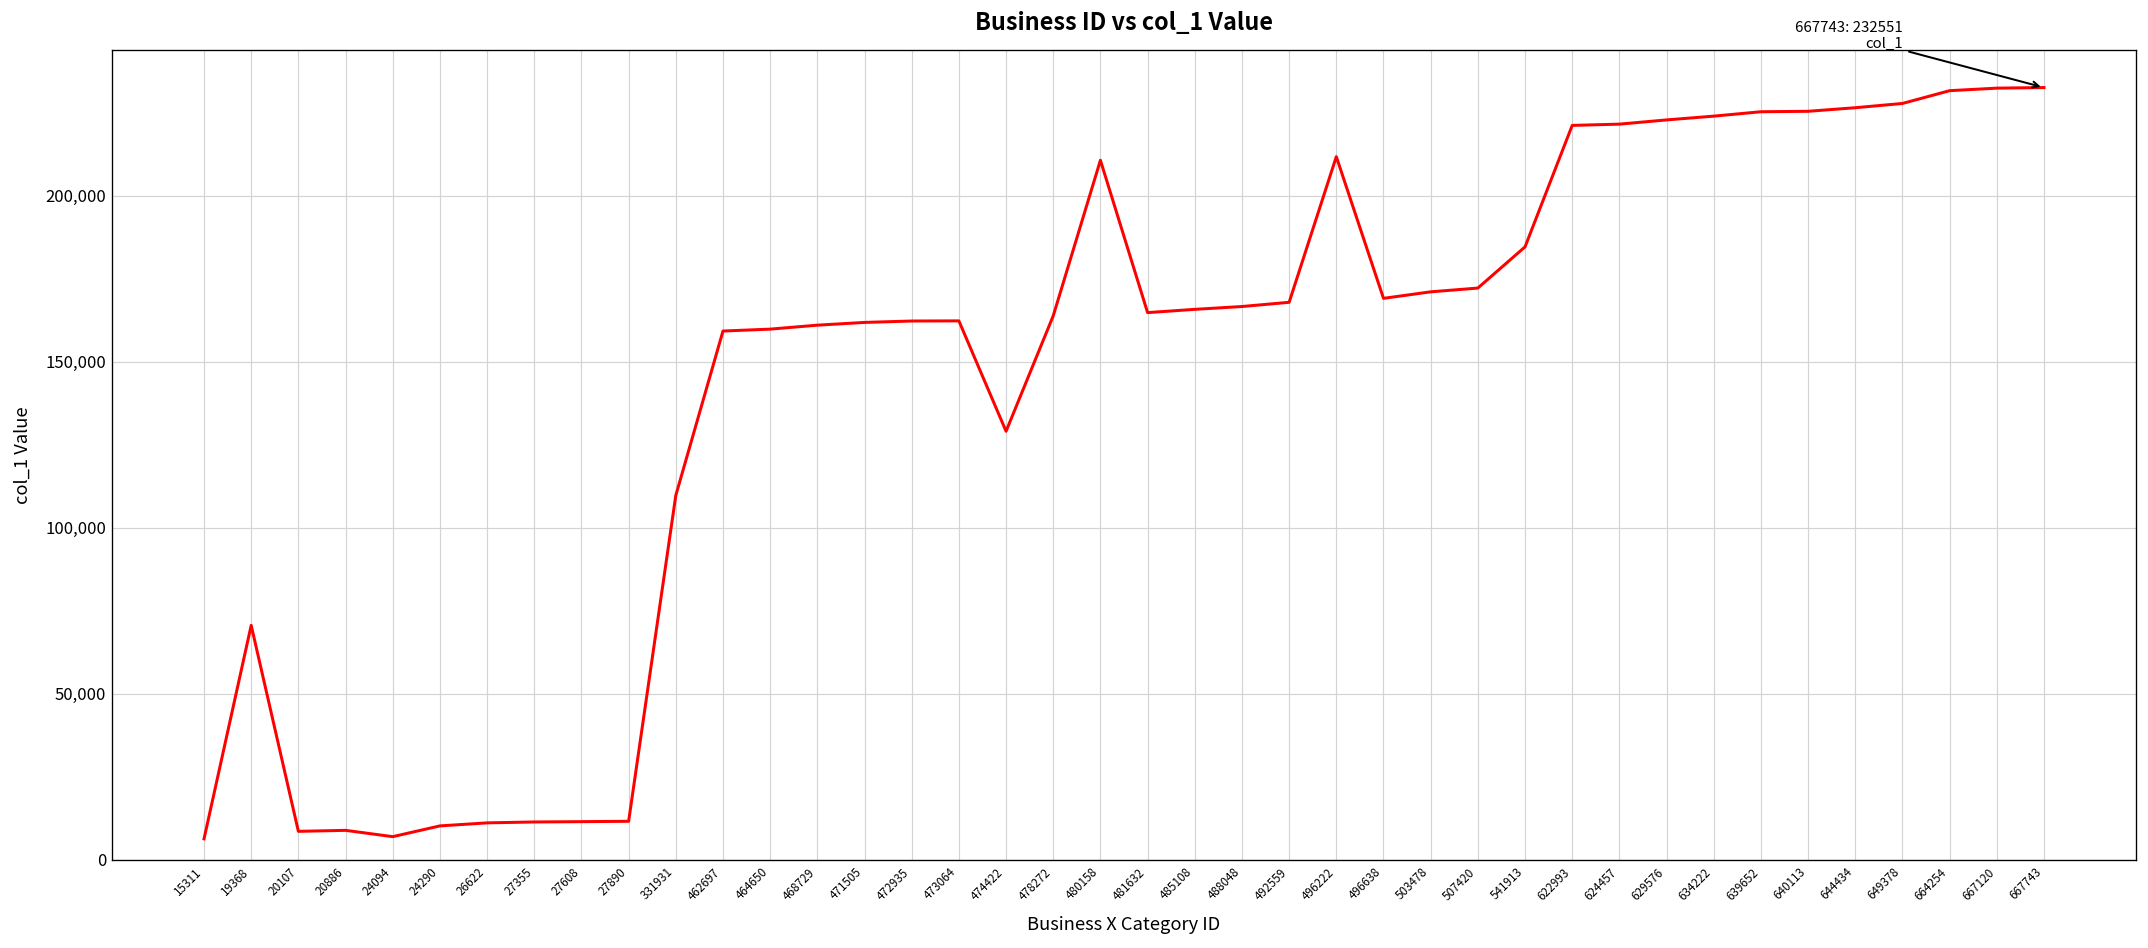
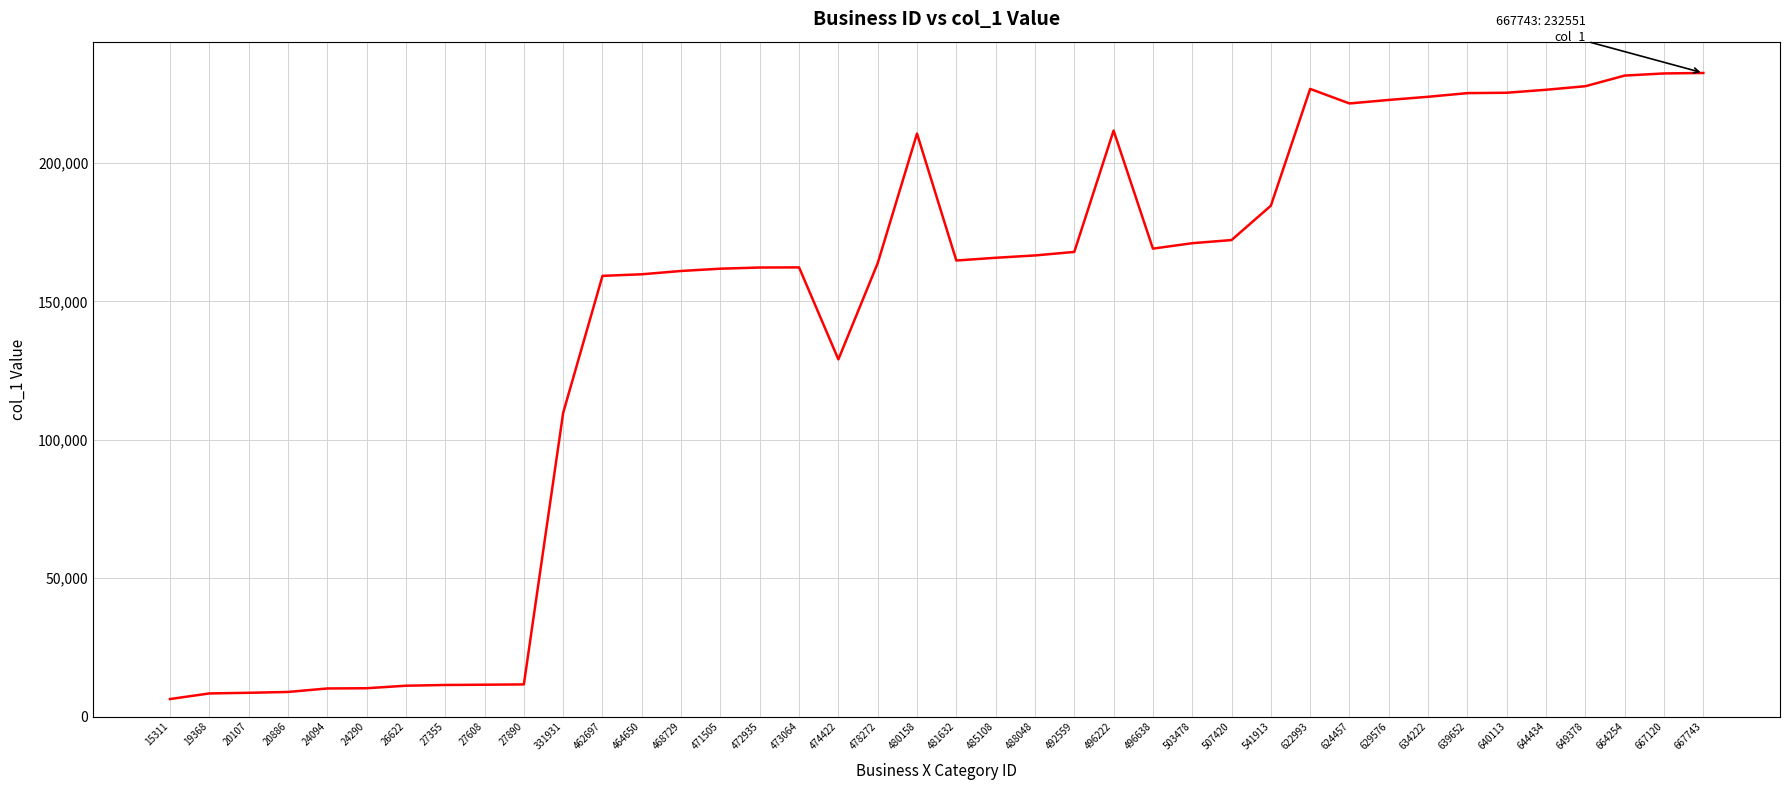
19368: 71,000 -> 8,000
24094: 7,000 -> 10,000
622993: 221,000 -> 227,000
